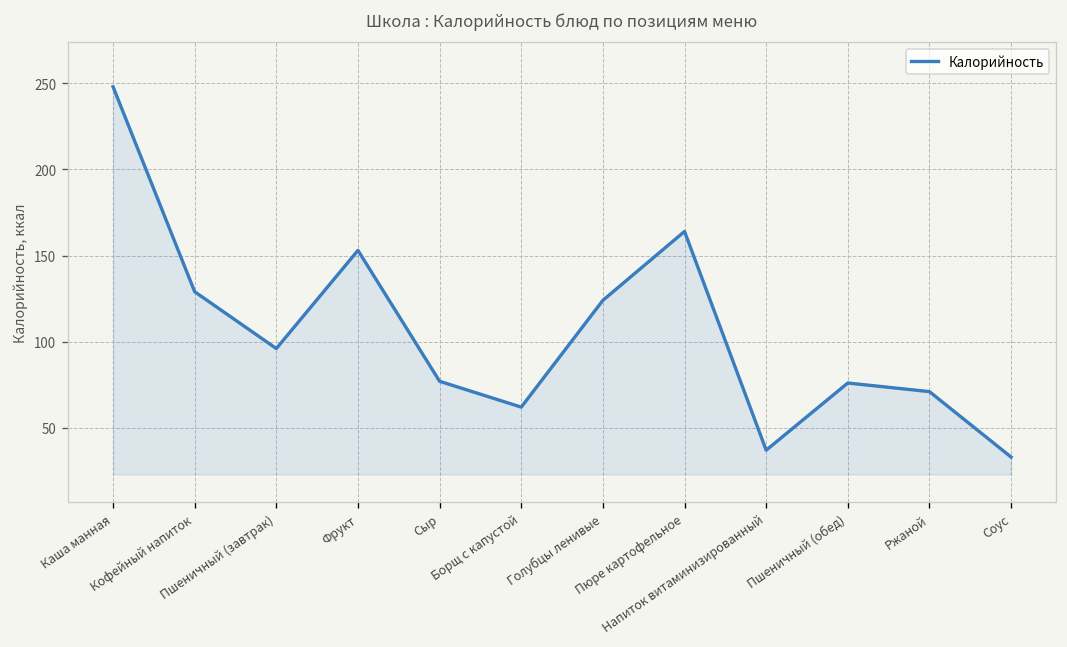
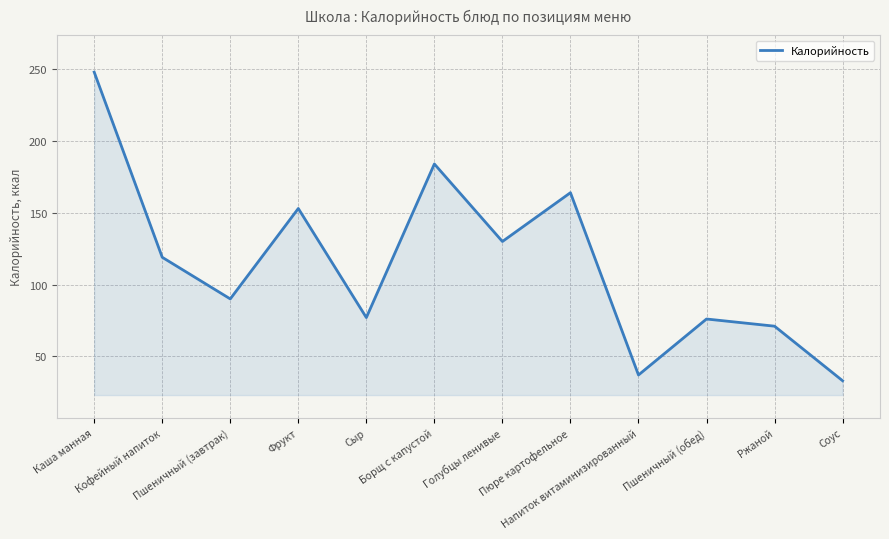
Кофейный напиток: 129 -> 119
Пшеничный (завтрак): 96 -> 90
Борщ с капустой: 62 -> 184
Голубцы ленивые: 124 -> 130
